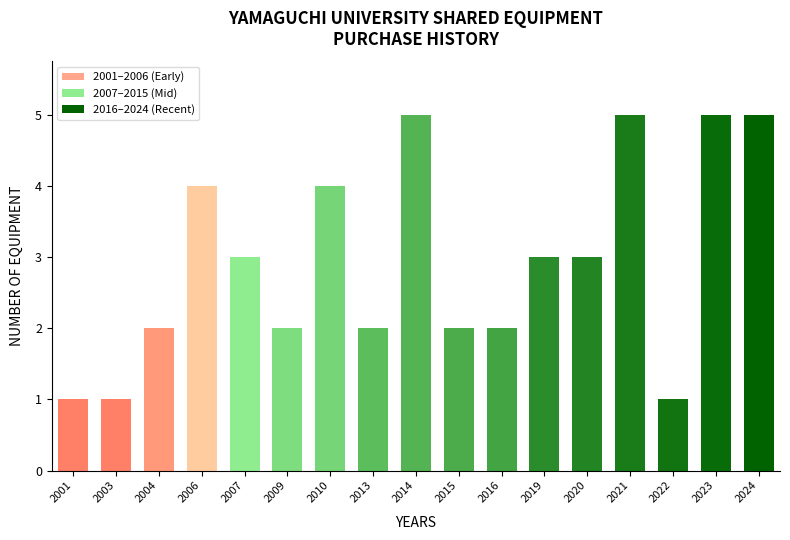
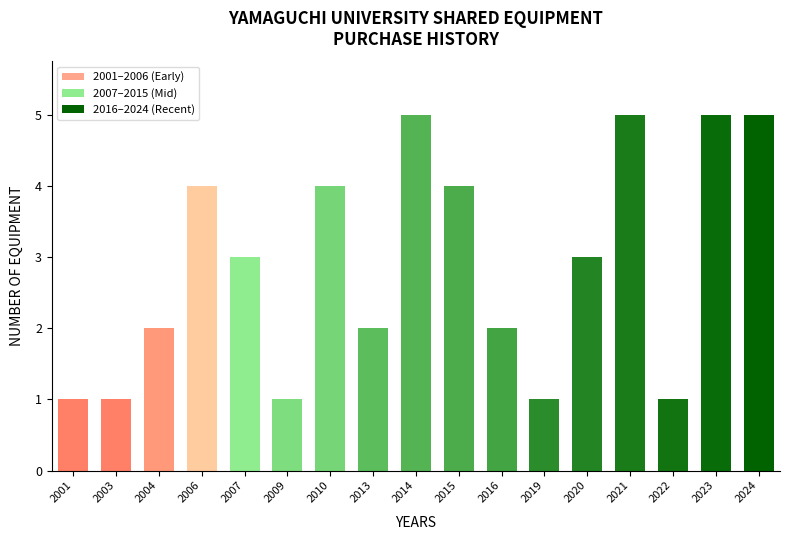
2009: 2 -> 1
2015: 2 -> 4
2019: 3 -> 1
